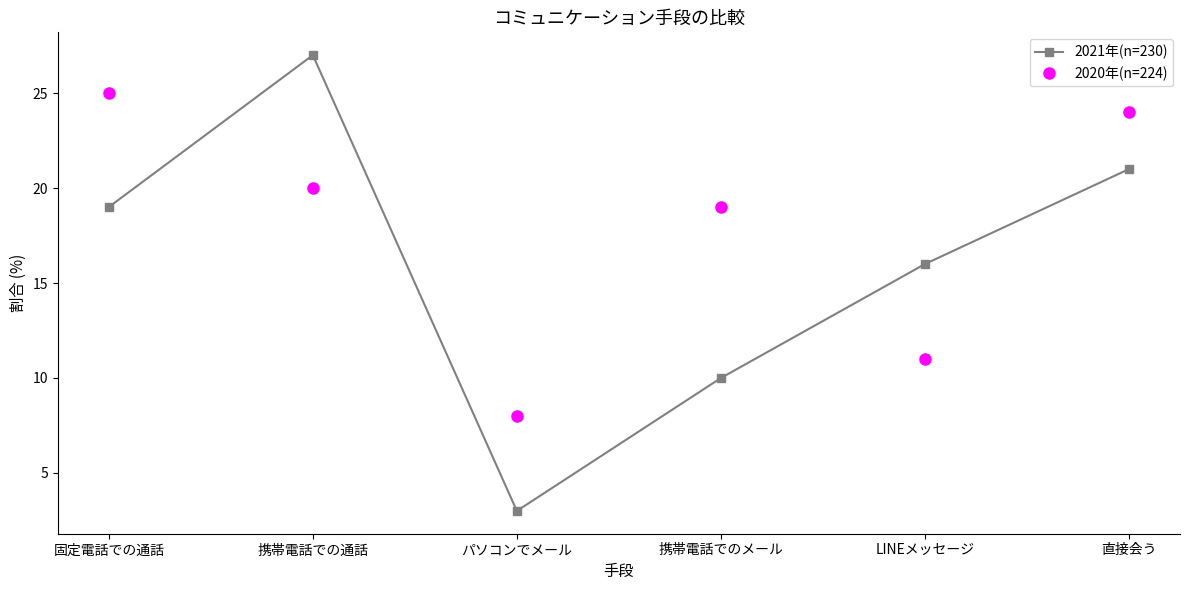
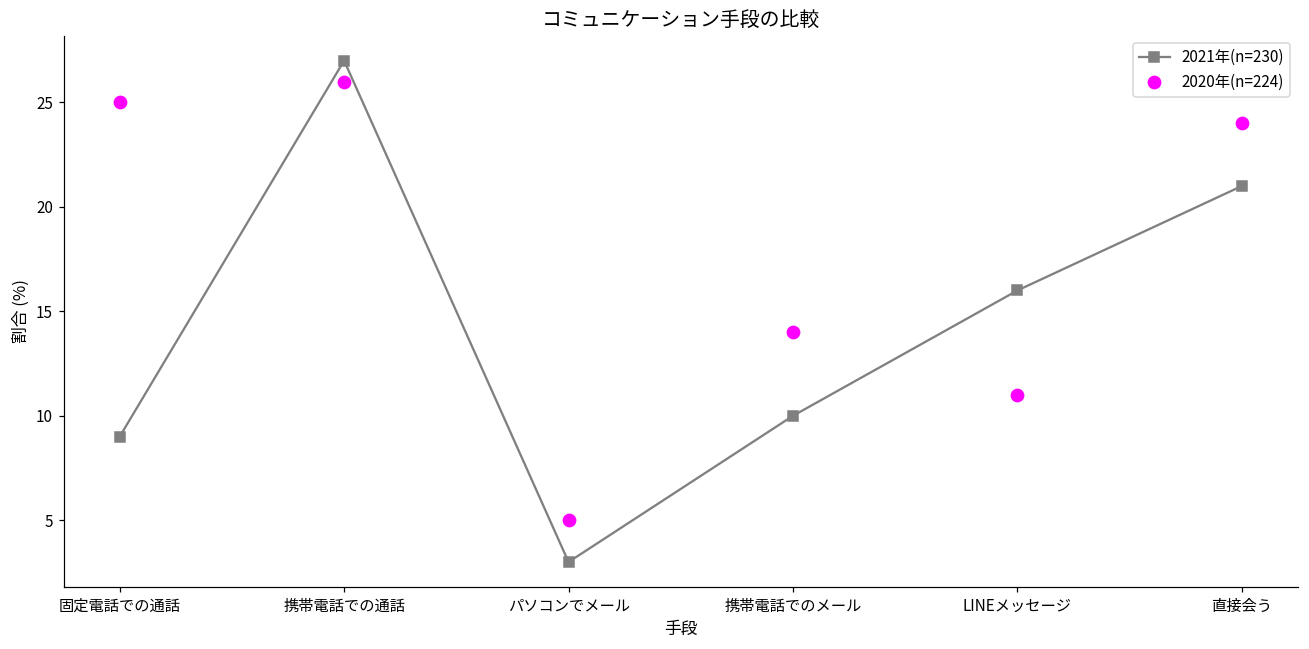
2021年(n=230), 固定電話での通話: 19 -> 9
2020年(n=224), 携帯電話での通話: 20 -> 26
2020年(n=224), パソコンでメール: 8 -> 5
2020年(n=224), 携帯電話でのメール: 19 -> 14
